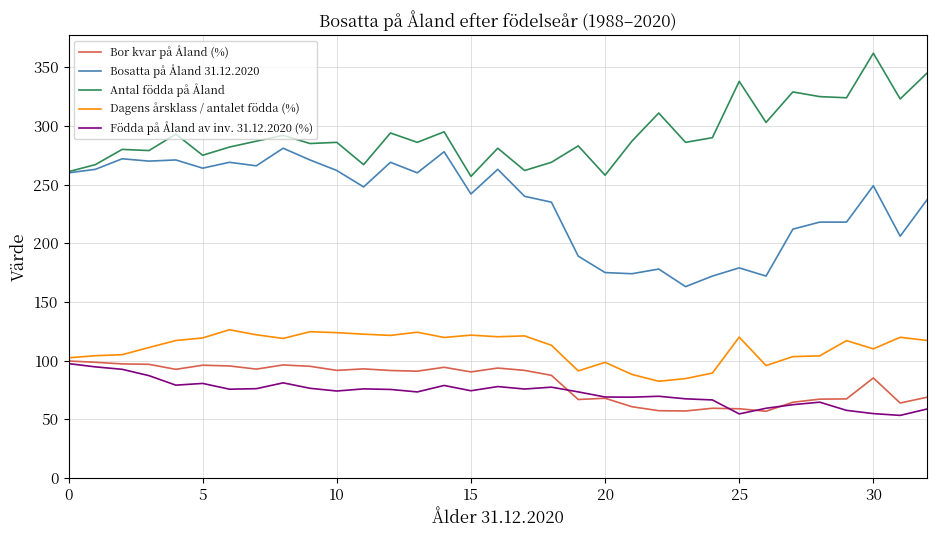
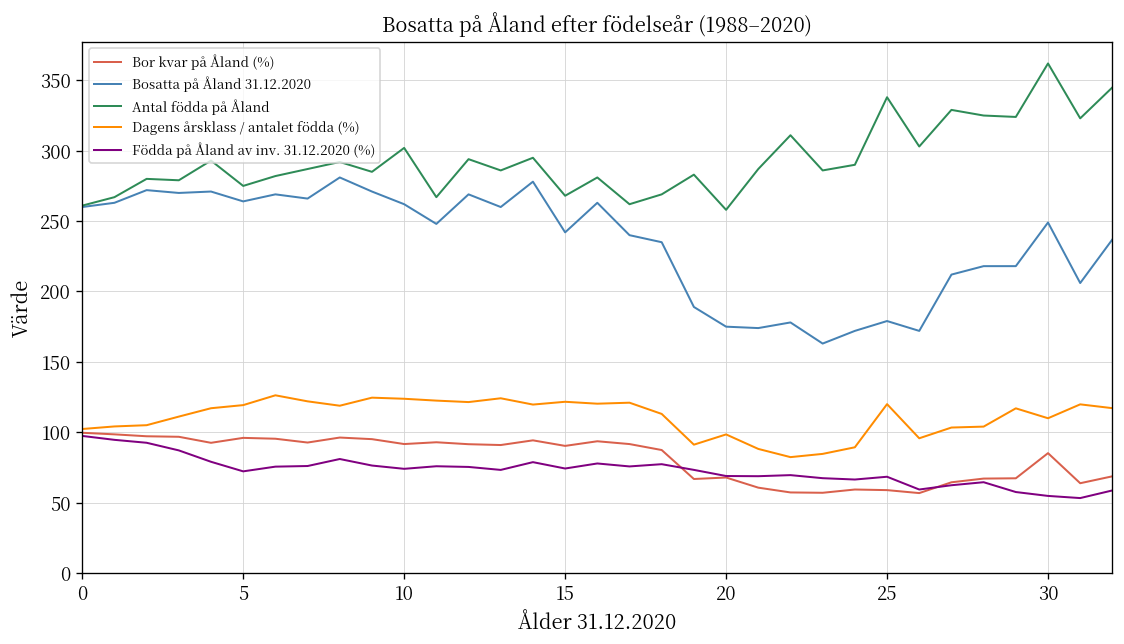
Födda på Åland av inv. 31.12.2020 (%), 5: 80 -> 72
Antal födda på Åland, 10: 286 -> 302
Antal födda på Åland, 15: 257 -> 268
Födda på Åland av inv. 31.12.2020 (%), 25: 55 -> 68
